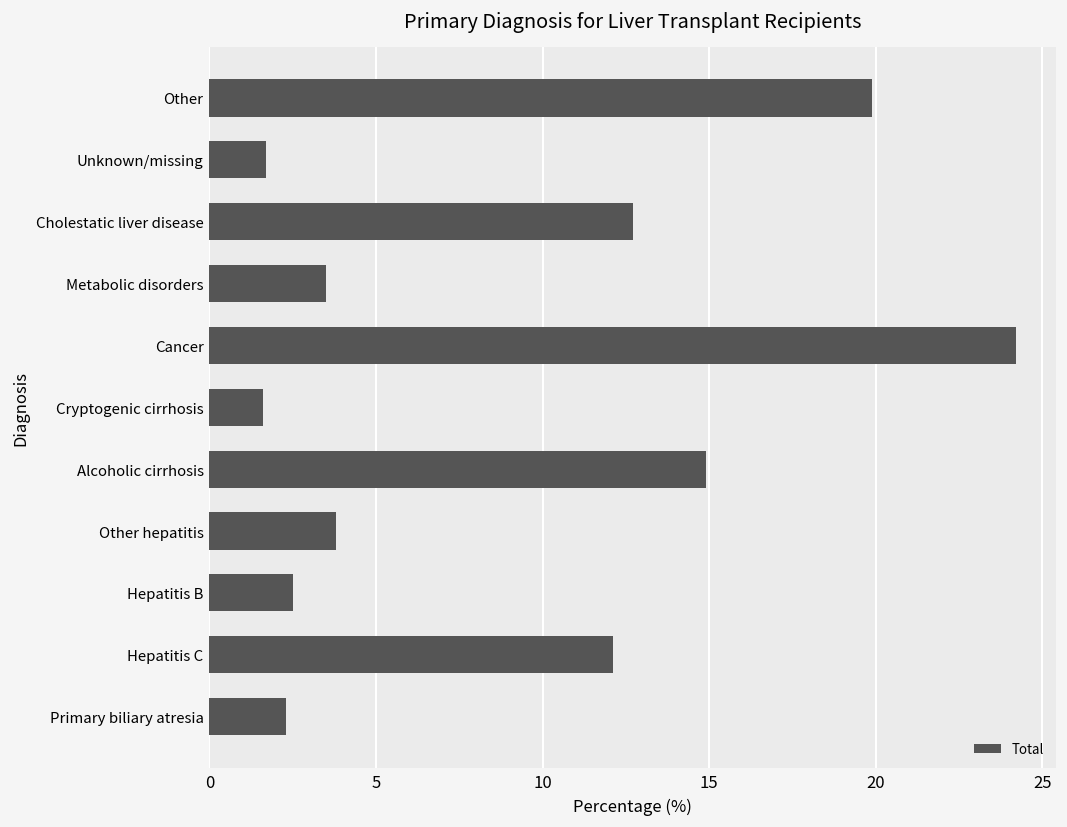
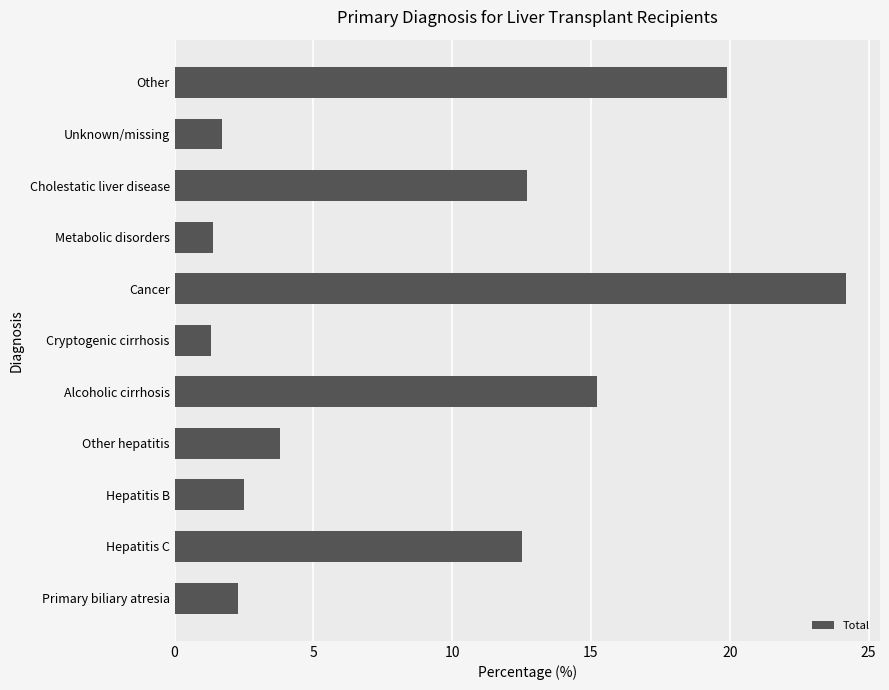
Metabolic disorders: 3.5 -> 1.4
Cryptogenic cirrhosis: 1.6 -> 1.3
Alcoholic cirrhosis: 14.9 -> 15.2
Hepatitis C: 12.1 -> 12.5
